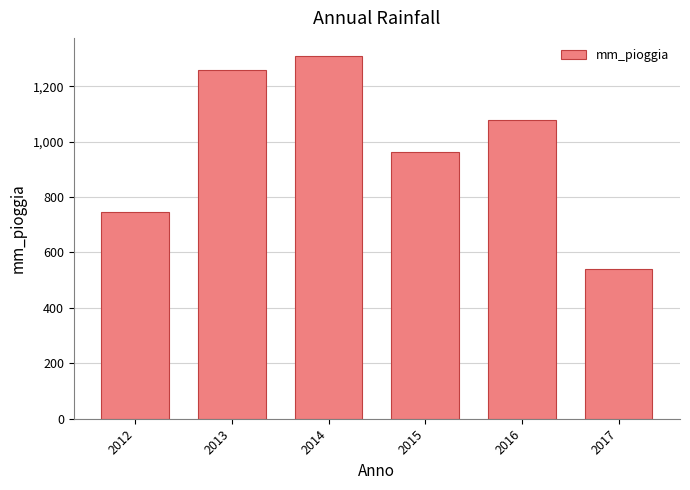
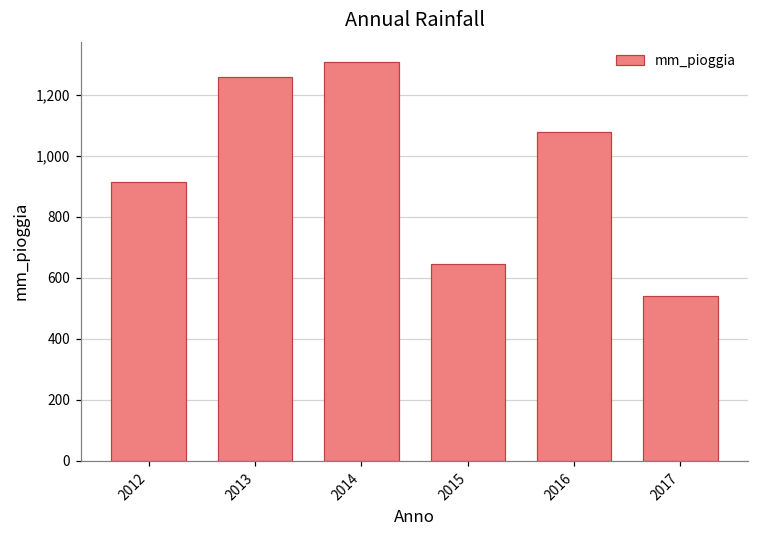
2012: 750 -> 920
2015: 960 -> 650
